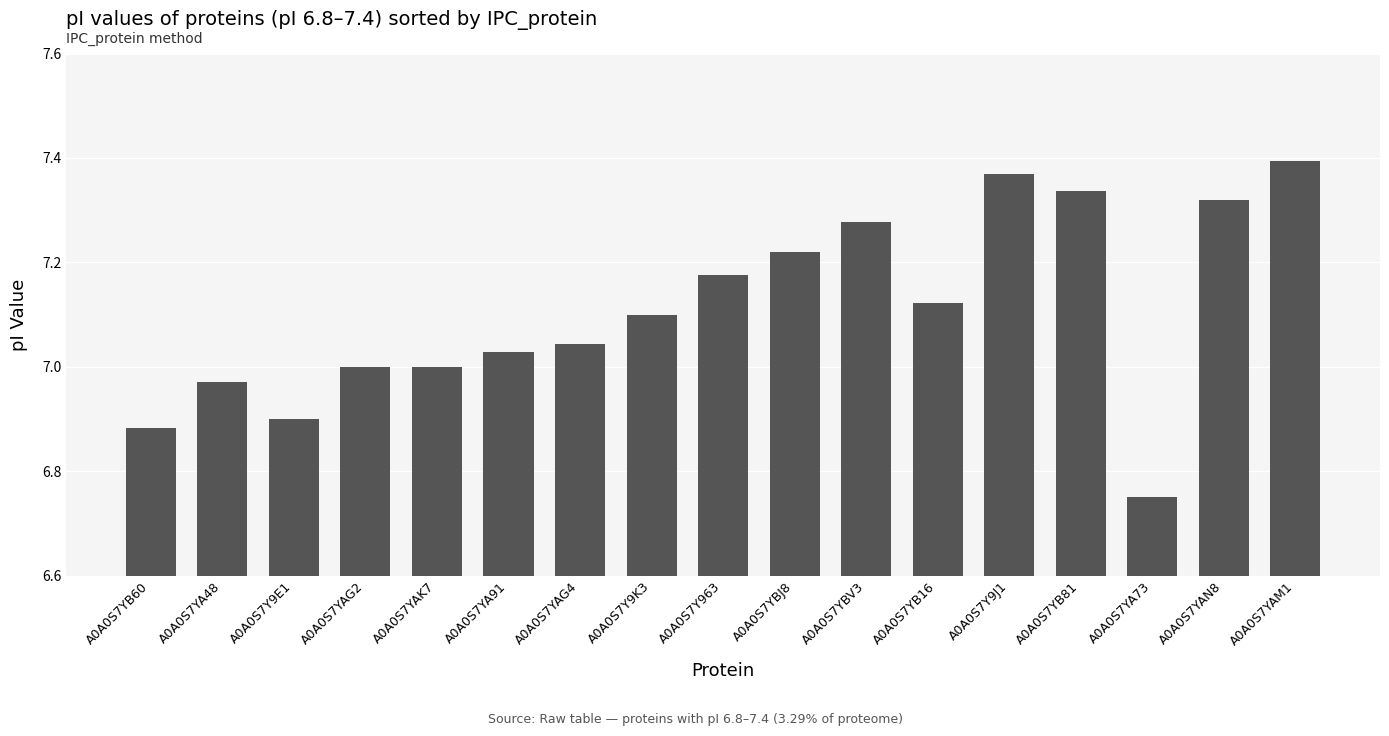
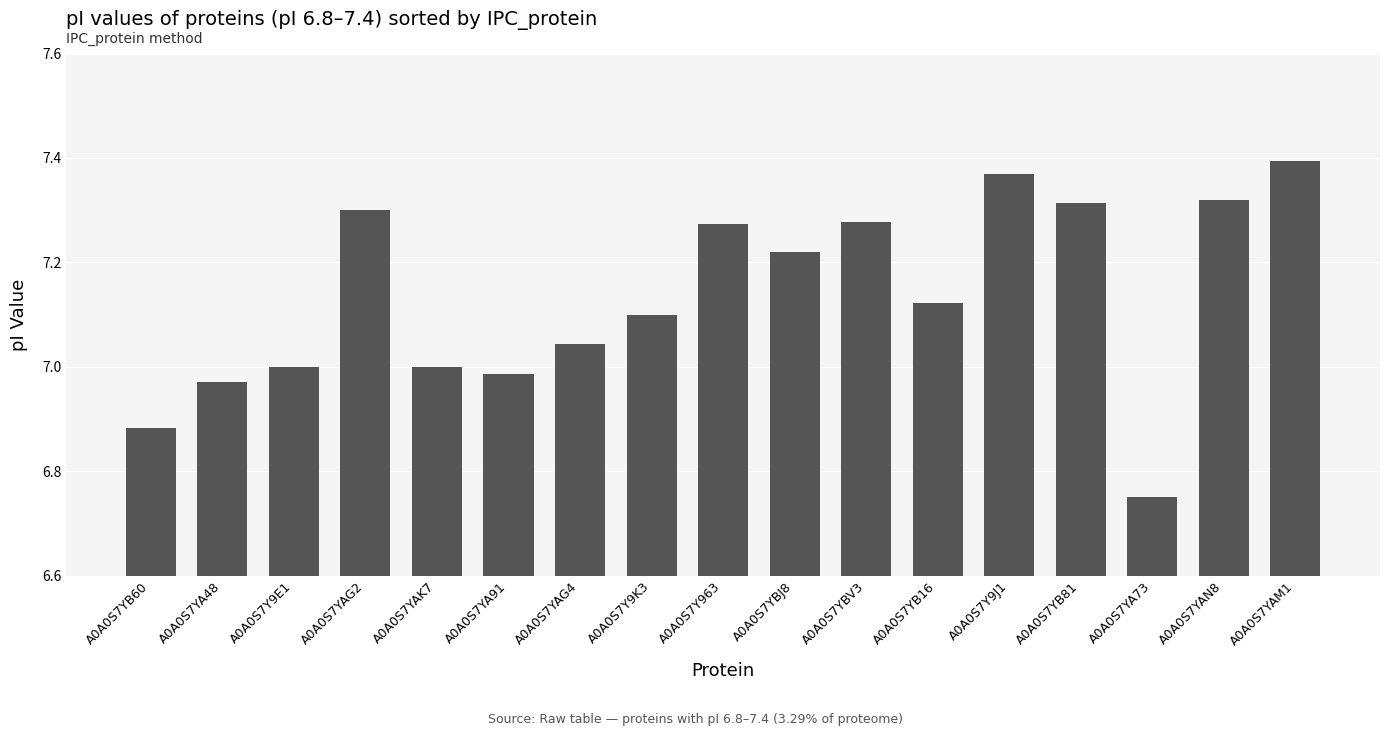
A0A0S7Y9E1: 6.9 -> 7.0
A0A0S7YAG2: 7.0 -> 7.3
A0A0S7YA91: 7.03 -> 6.99
A0A0S7Y963: 7.18 -> 7.27
A0A0S7YB81: 7.34 -> 7.31
